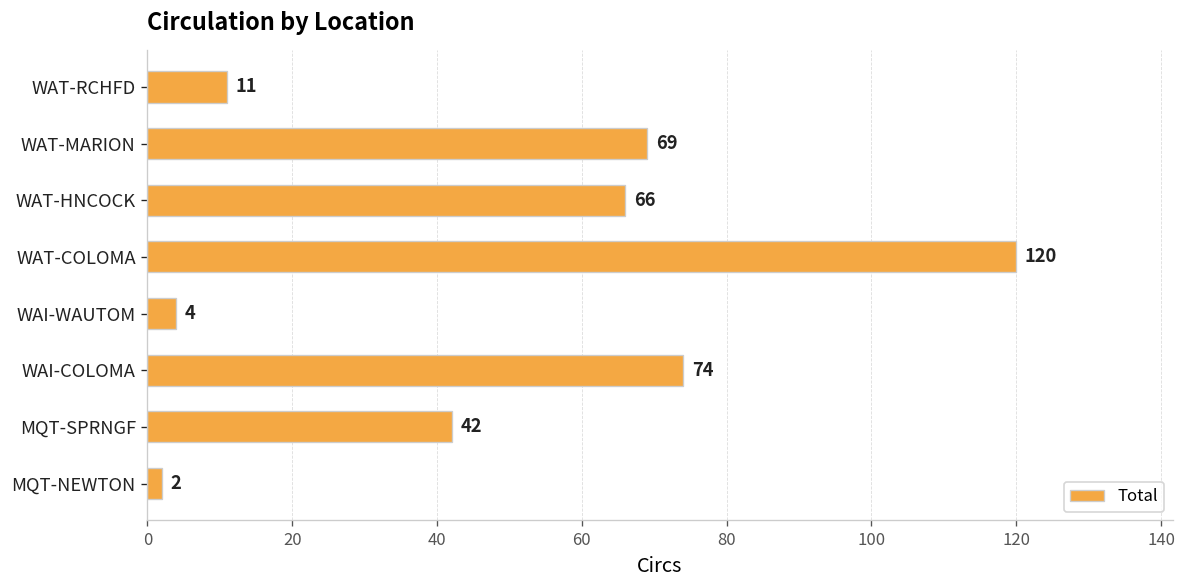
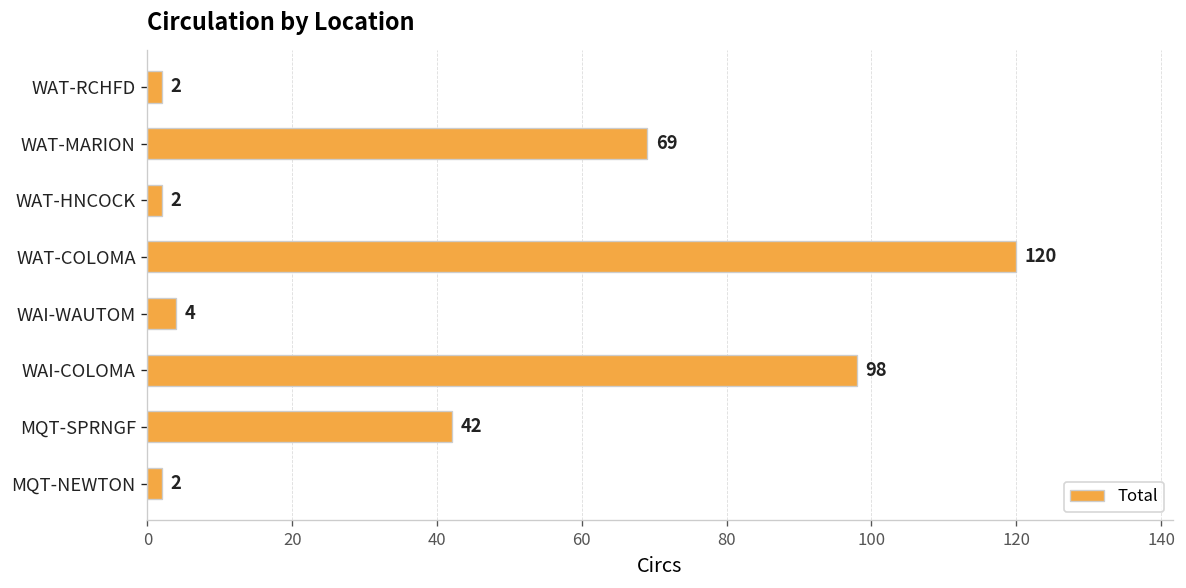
WAT-RCHFD: 11 -> 2
WAT-HNCOCK: 66 -> 2
WAI-COLOMA: 74 -> 98
